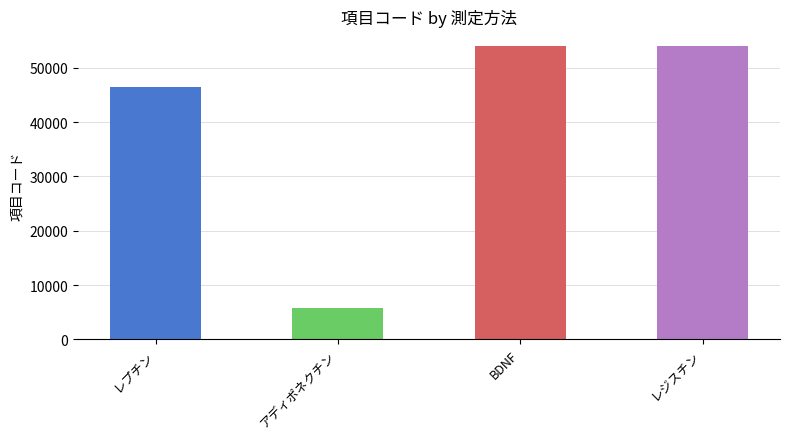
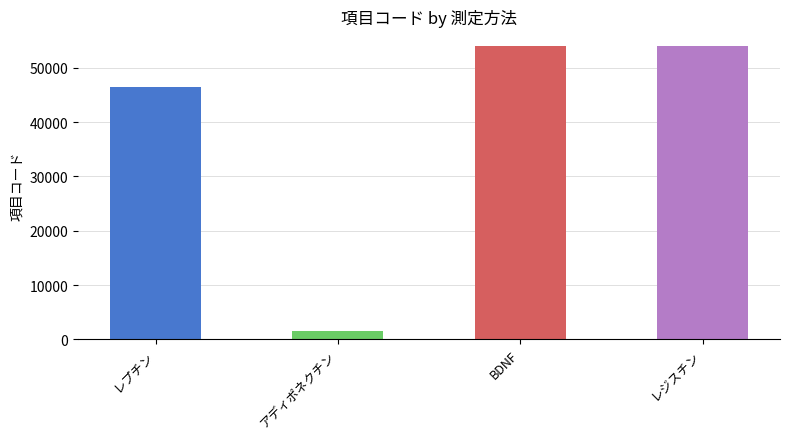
アディポネクチン: 6000 -> 2000
